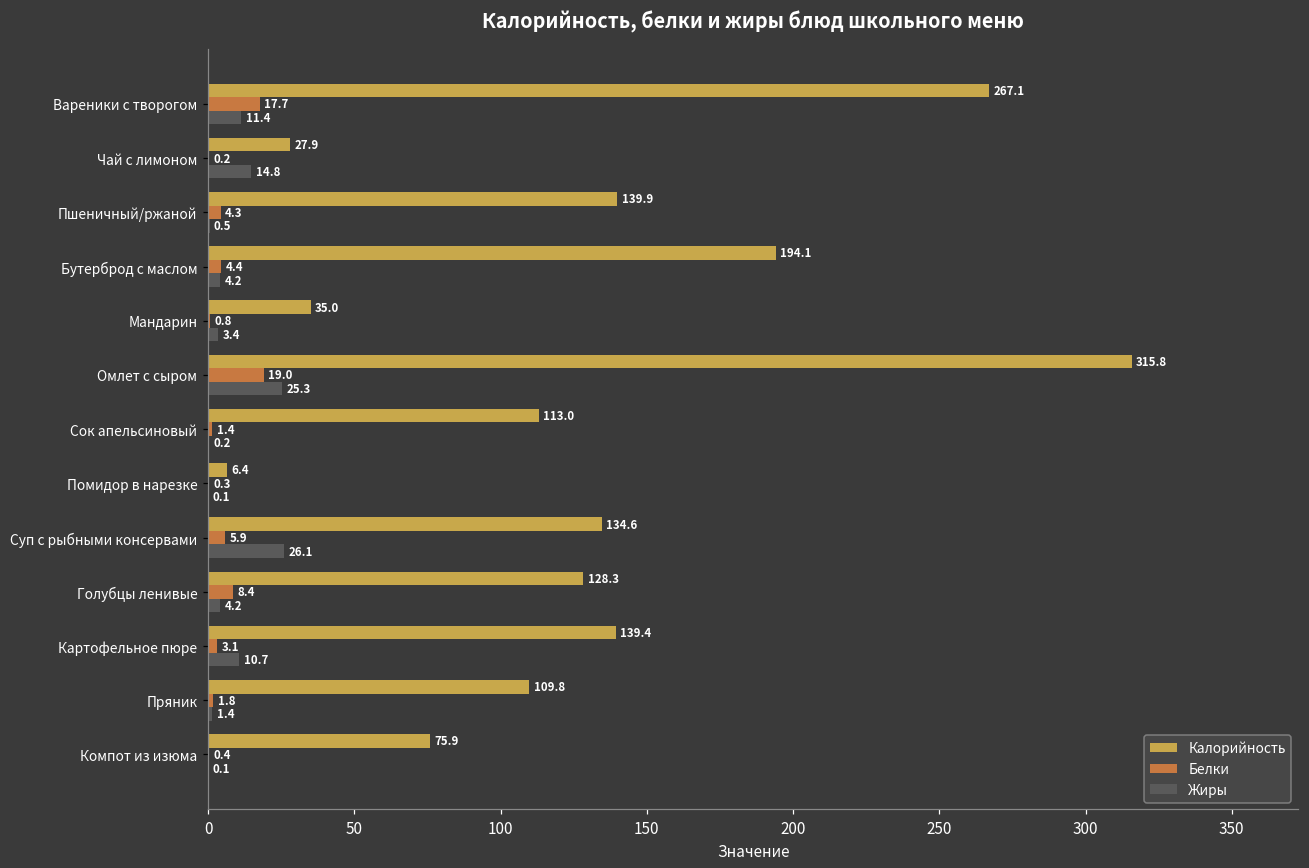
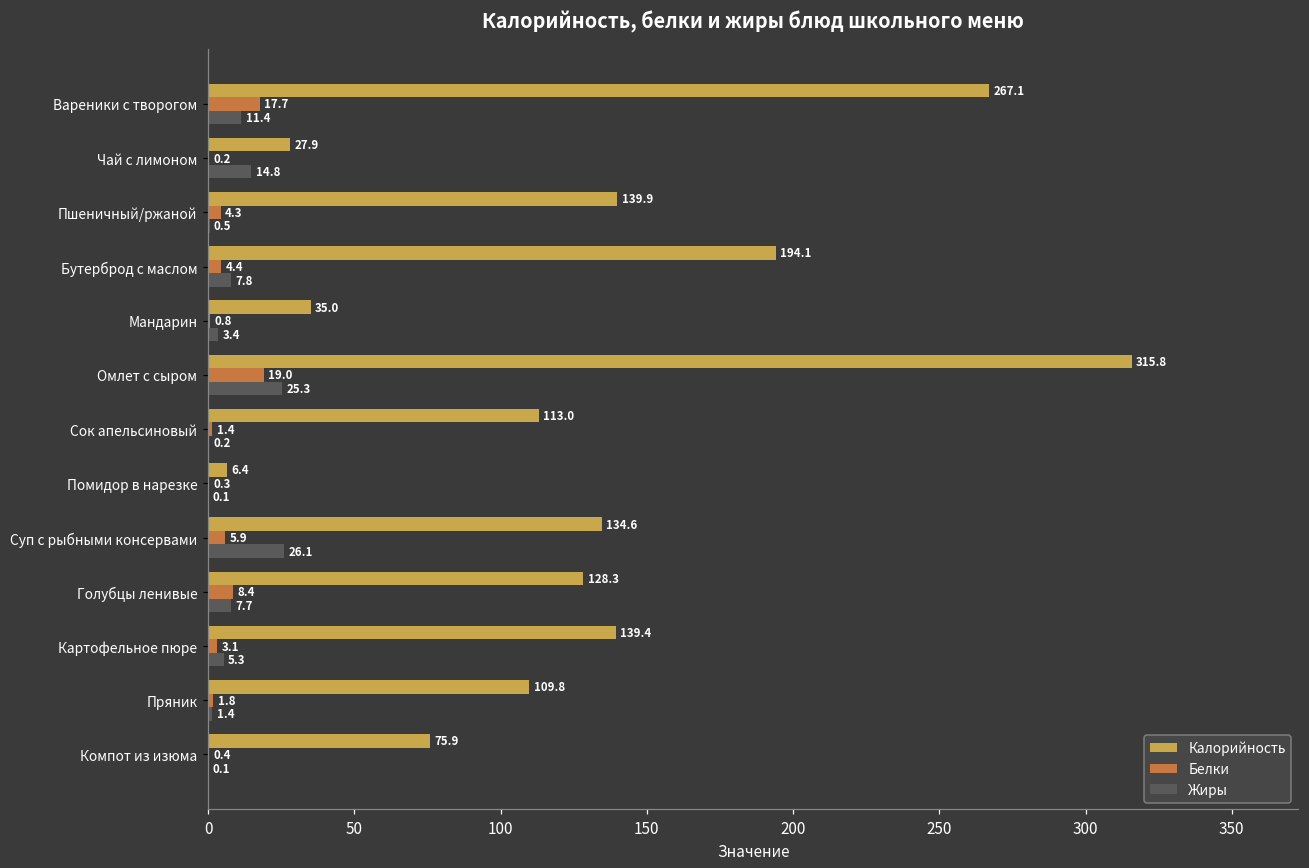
Жиры, Бутерброд с маслом: 4.2 -> 7.8
Жиры, Голубцы ленивые: 4.2 -> 7.7
Жиры, Картофельное пюре: 10.7 -> 5.3
